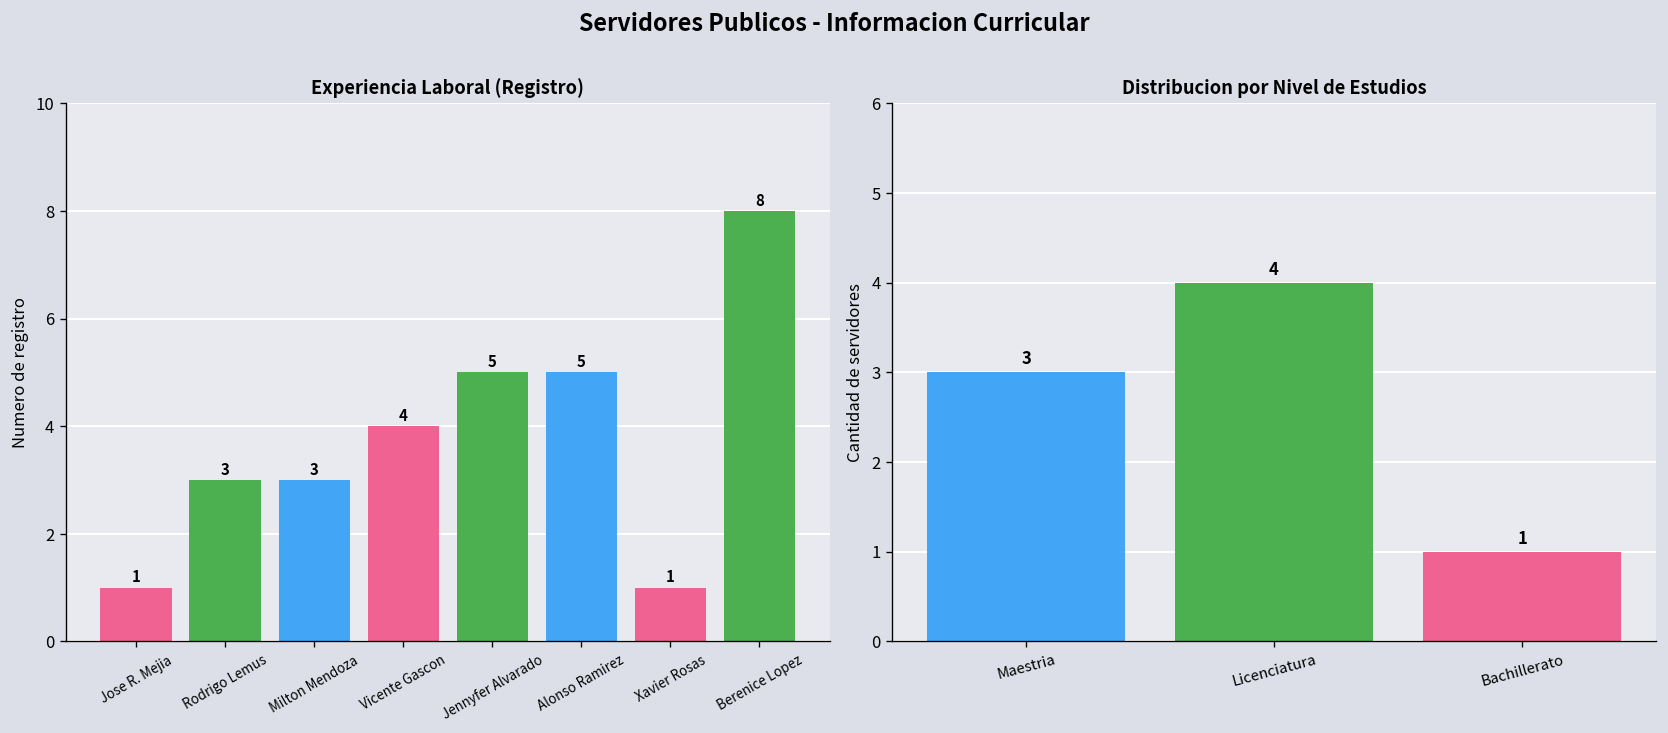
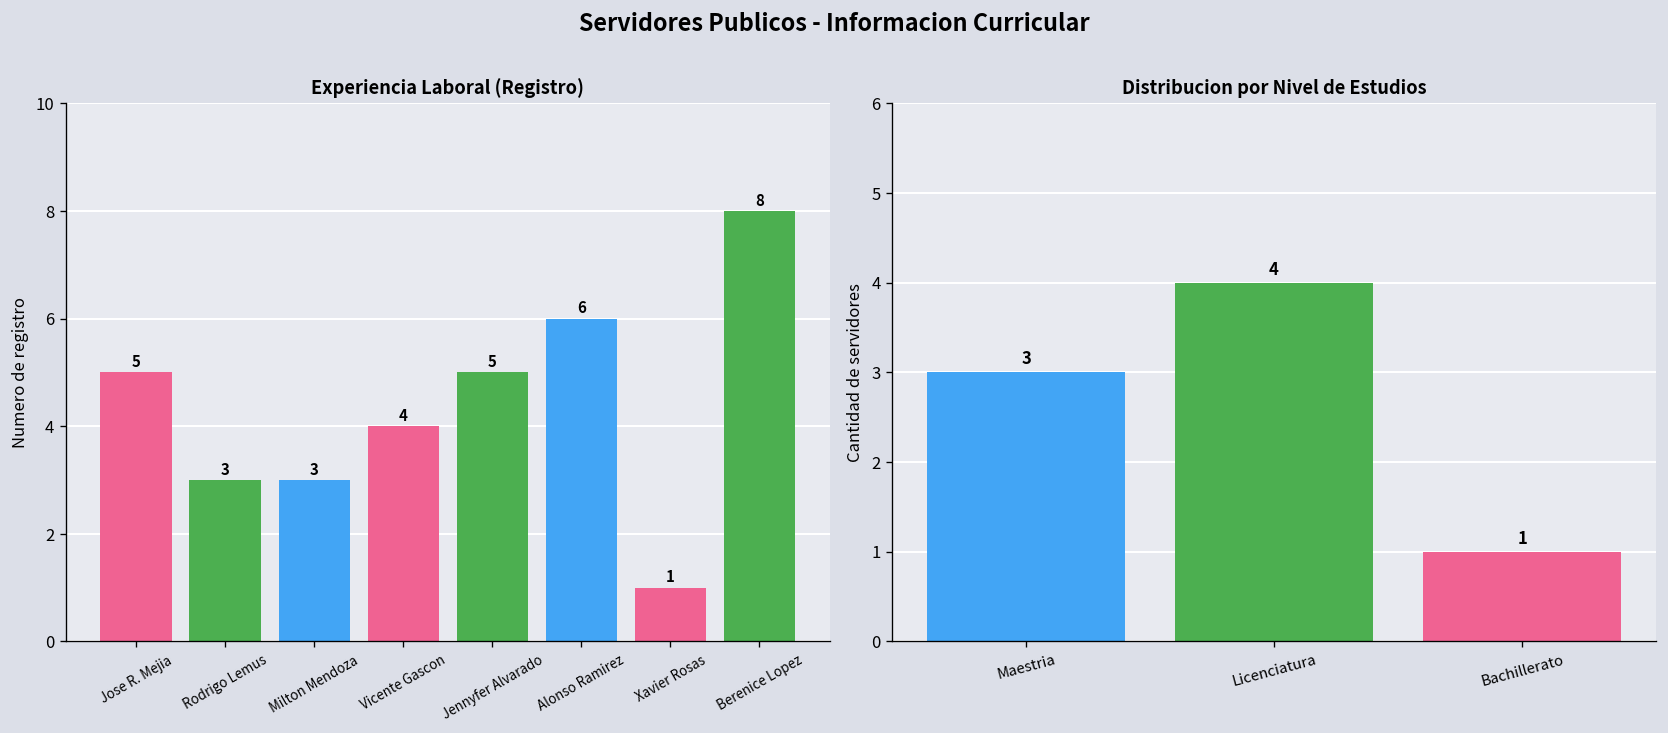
Experiencia Laboral (Registro), Jose R. Mejia: 1 -> 5
Experiencia Laboral (Registro), Alonso Ramirez: 5 -> 6
